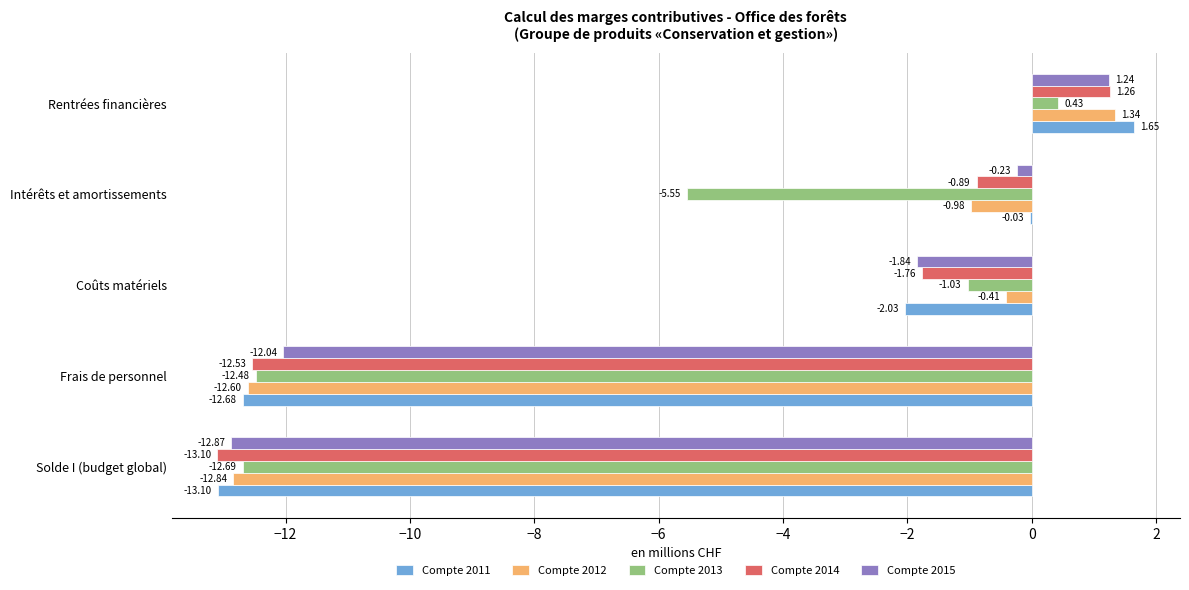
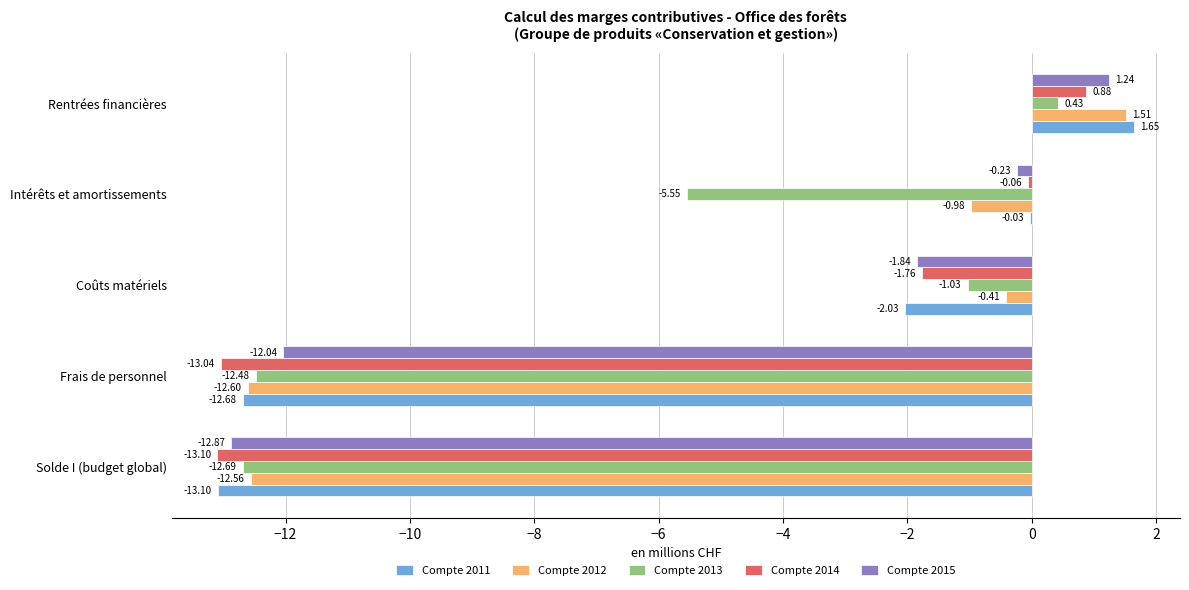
Compte 2014, Rentrées financières: 1.26 -> 0.88
Compte 2012, Rentrées financières: 1.34 -> 1.51
Compte 2014, Intérêts et amortissements: -0.89 -> -0.06
Compte 2014, Frais de personnel: -12.53 -> -13.04
Compte 2012, Solde I (budget global): -12.84 -> -12.56
